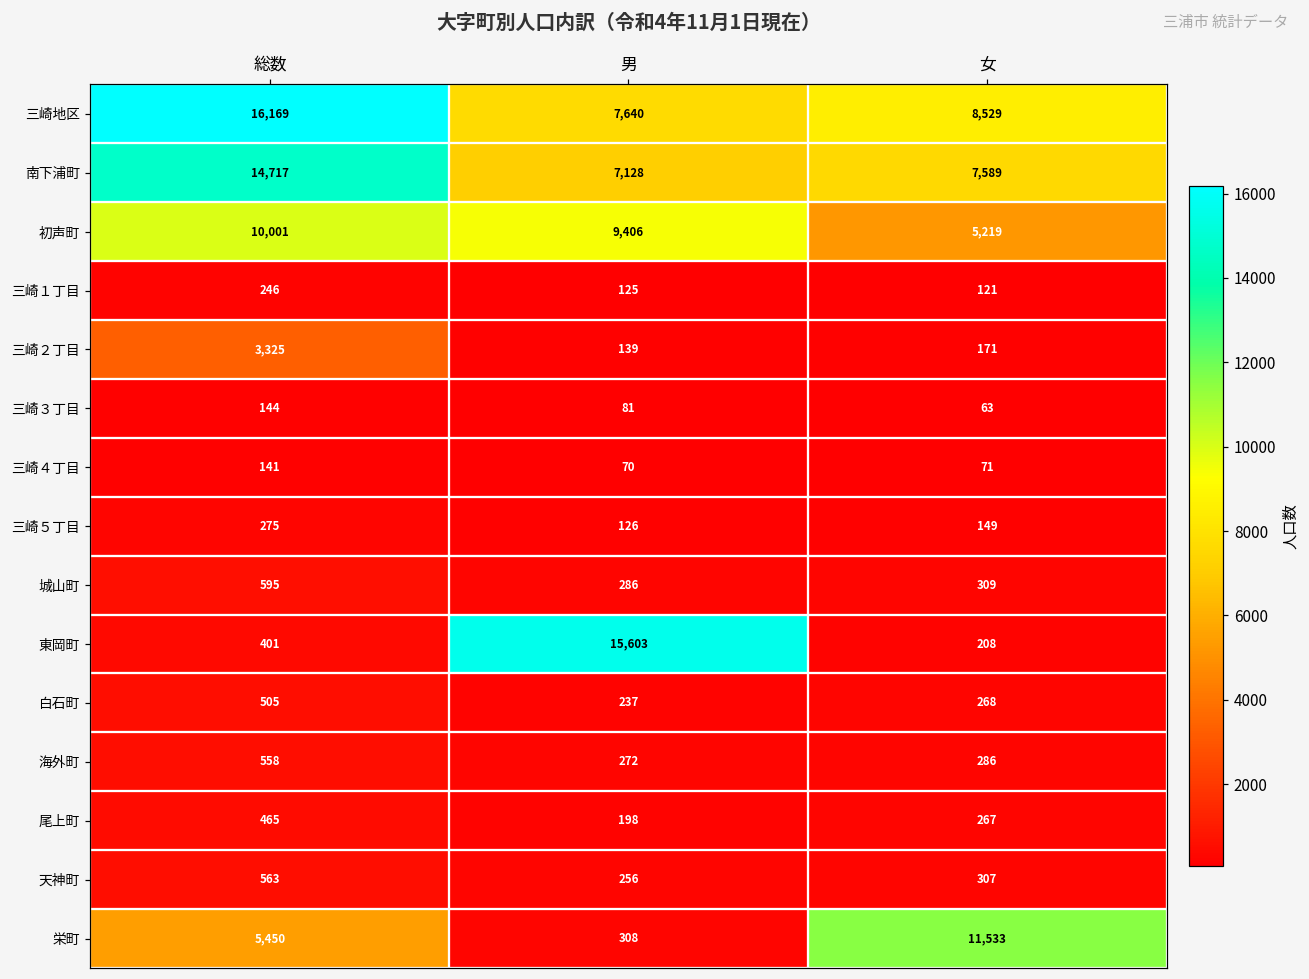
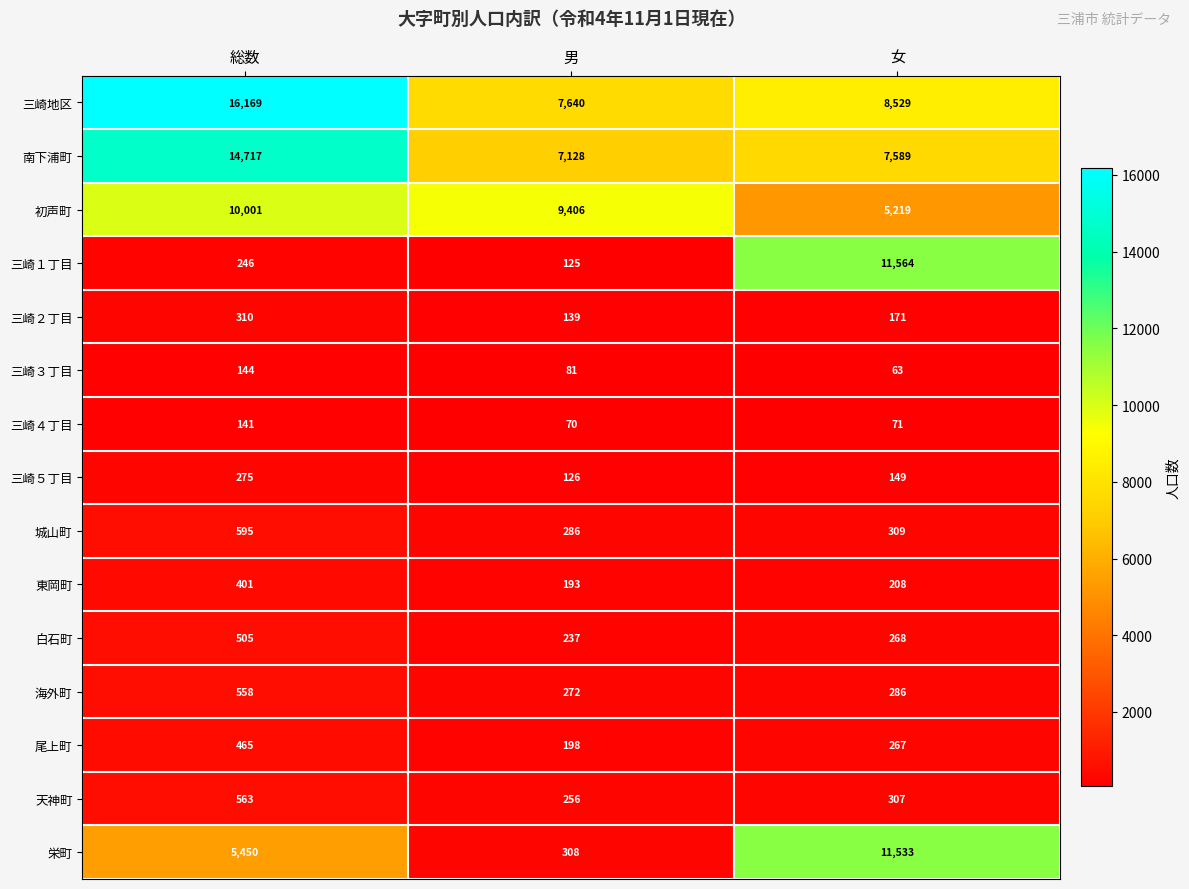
三崎１丁目, 女: 121 -> 11,564
三崎２丁目, 総数: 3,325 -> 310
東岡町, 男: 15,603 -> 193
